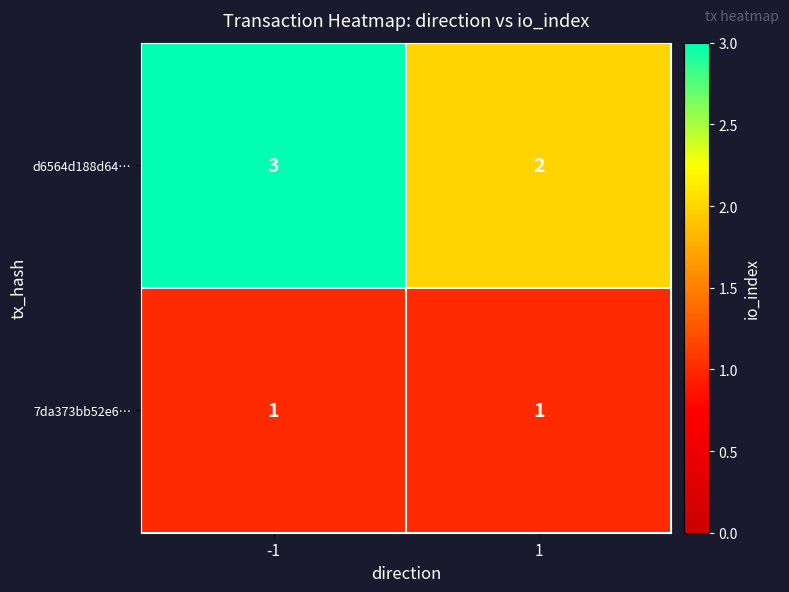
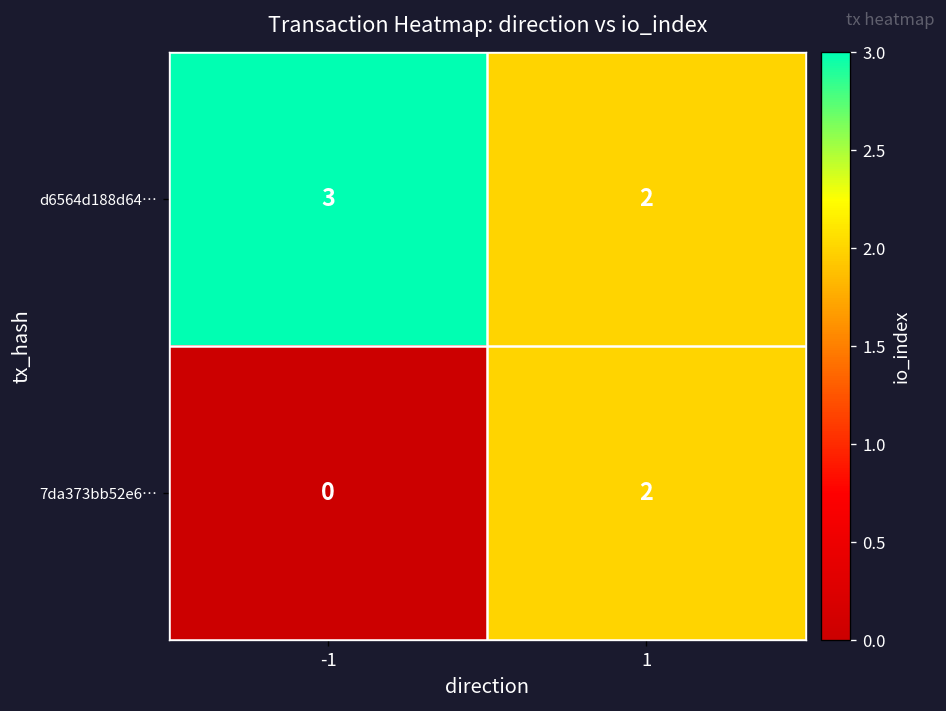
7da373bb52e6…, -1: 1 -> 0
7da373bb52e6…, 1: 1 -> 2
